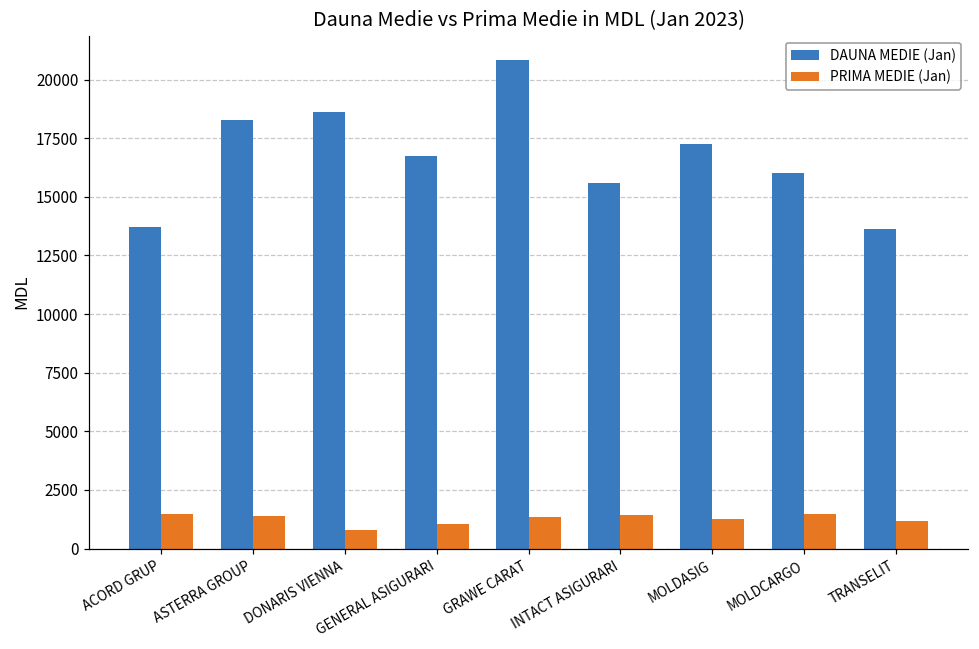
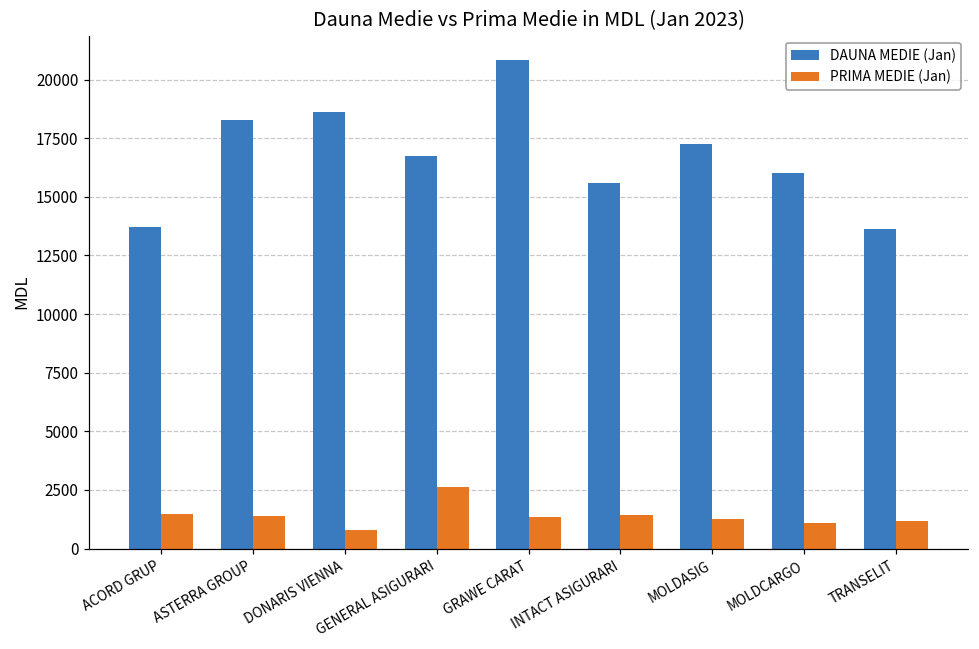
PRIMA MEDIE (Jan), GENERAL ASIGURARI: 1000 -> 2600
PRIMA MEDIE (Jan), MOLDCARGO: 1500 -> 1100
